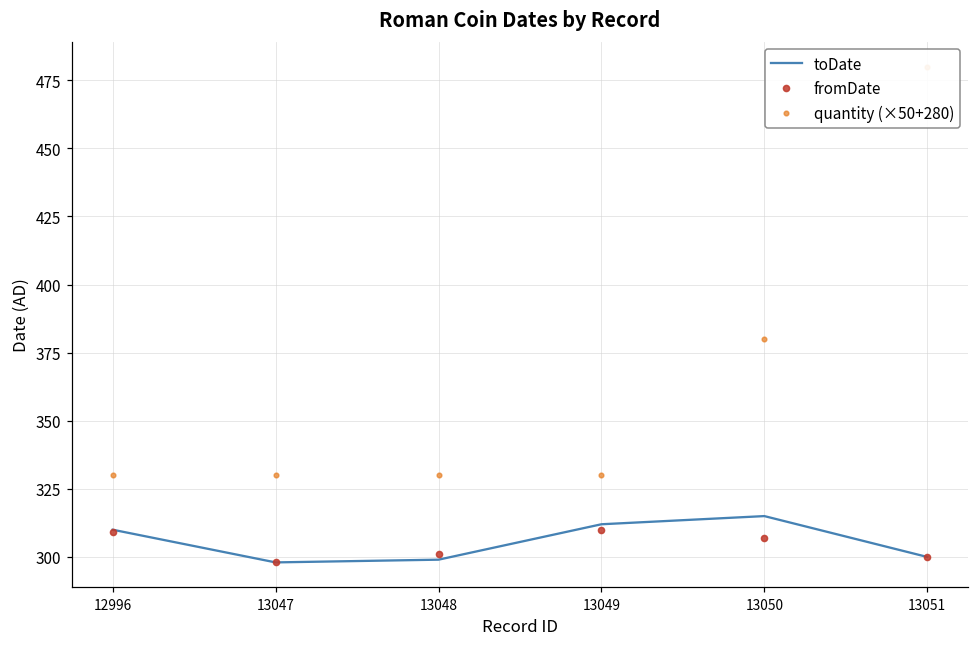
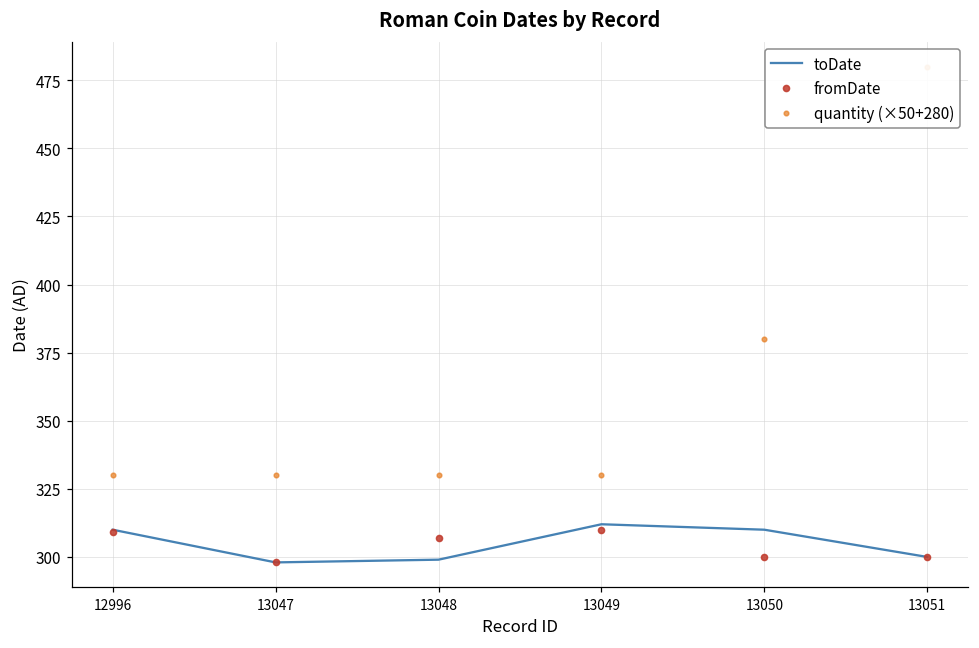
fromDate, 13048: 301 -> 307
toDate, 13050: 315 -> 310
fromDate, 13050: 307 -> 300
